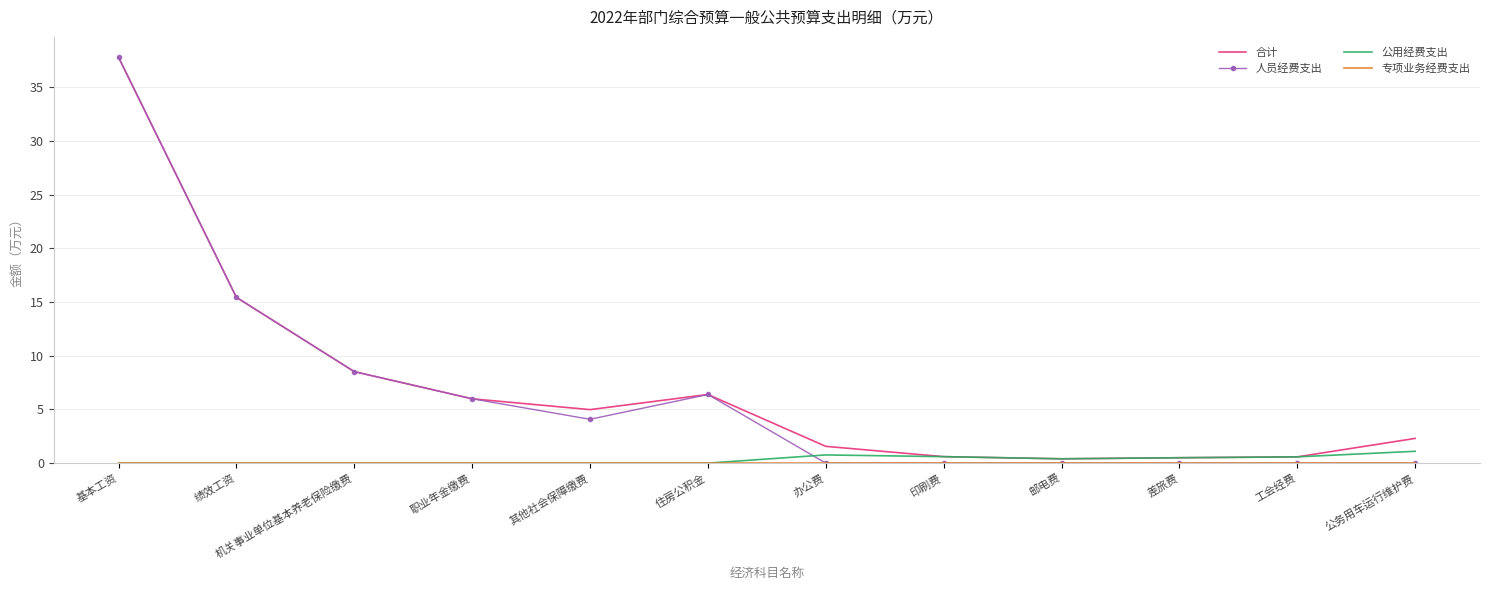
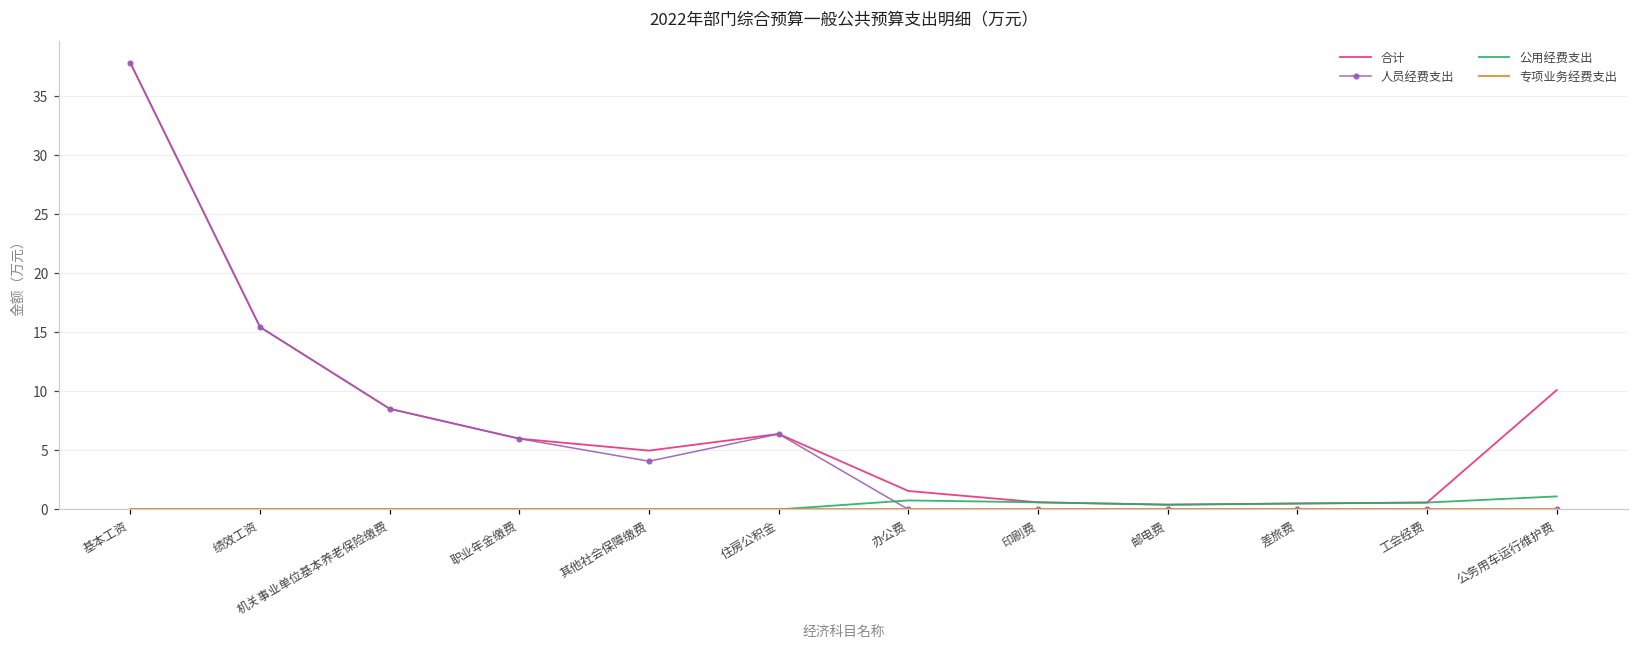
合计, 公务用车运行维护费: 2.3 -> 10.1
